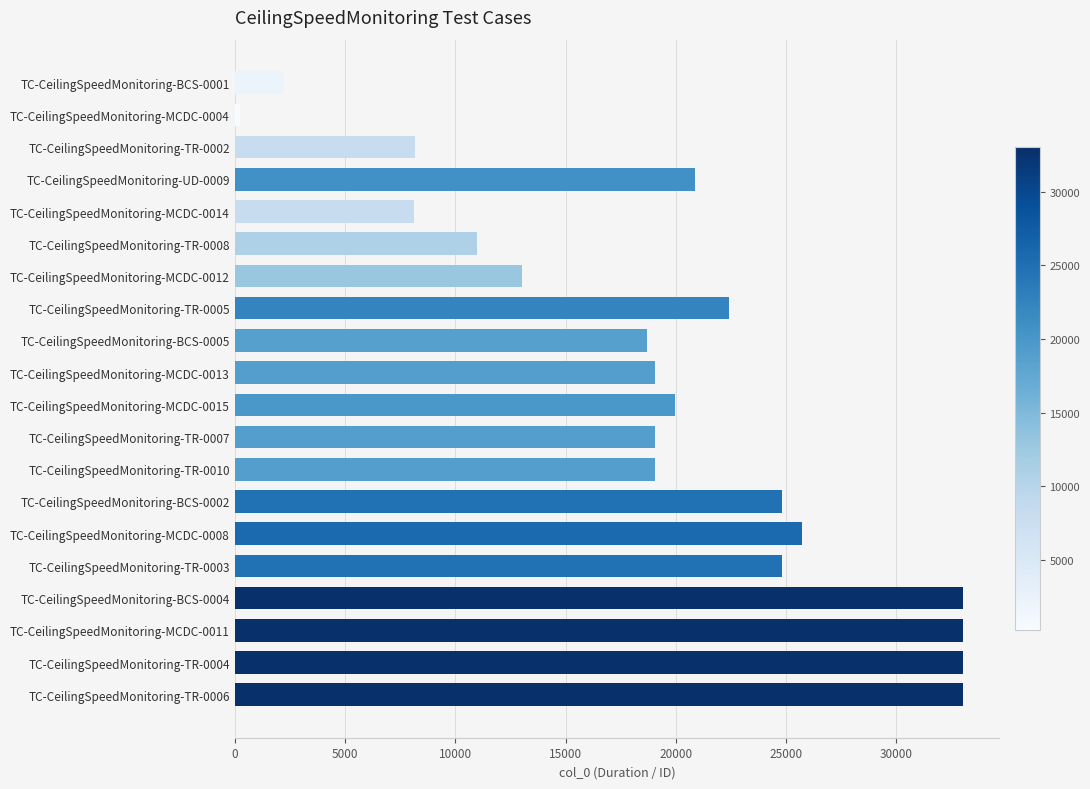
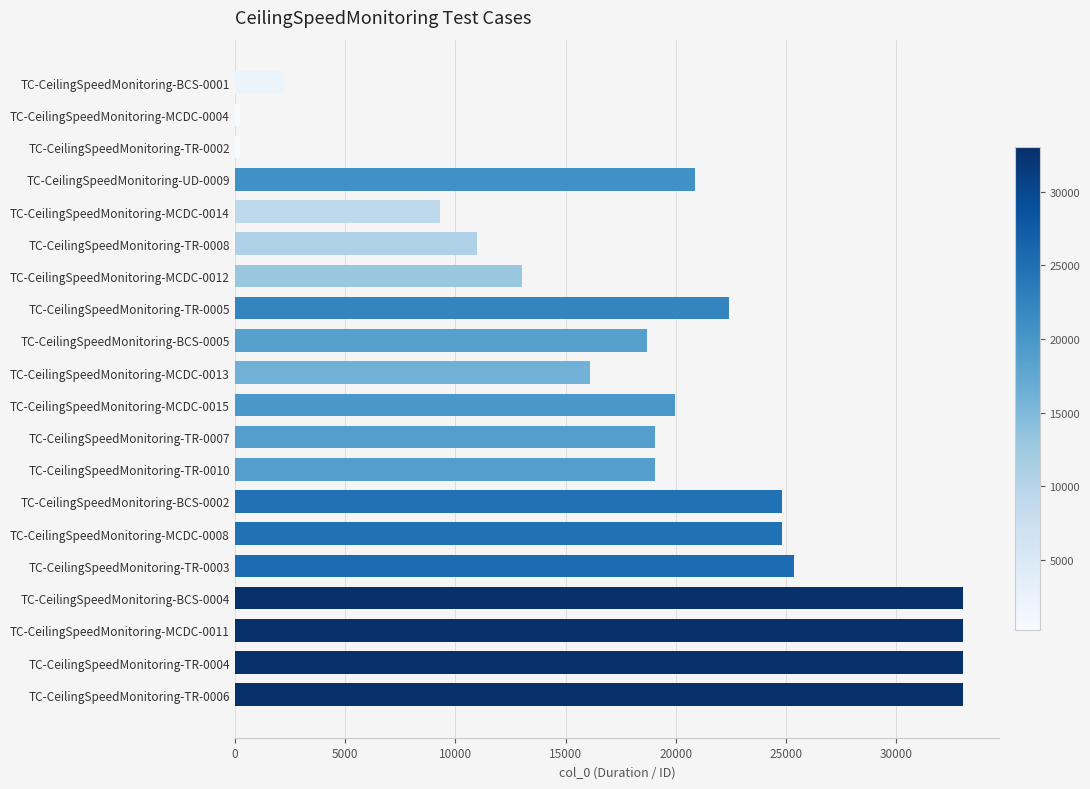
TC-CeilingSpeedMonitoring-TR-0002: 8200 -> 200
TC-CeilingSpeedMonitoring-MCDC-0014: 8100 -> 9300
TC-CeilingSpeedMonitoring-MCDC-0013: 19000 -> 16100
TC-CeilingSpeedMonitoring-MCDC-0008: 25700 -> 24800
TC-CeilingSpeedMonitoring-TR-0003: 24800 -> 25300
